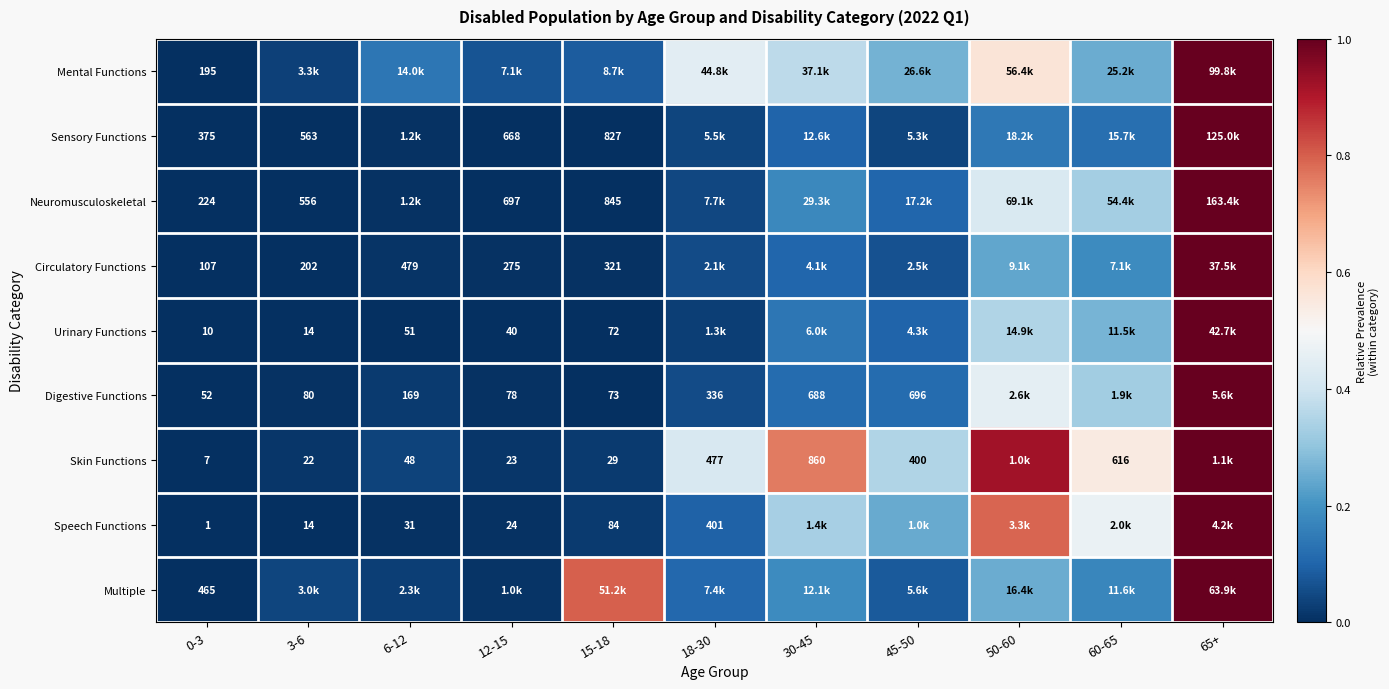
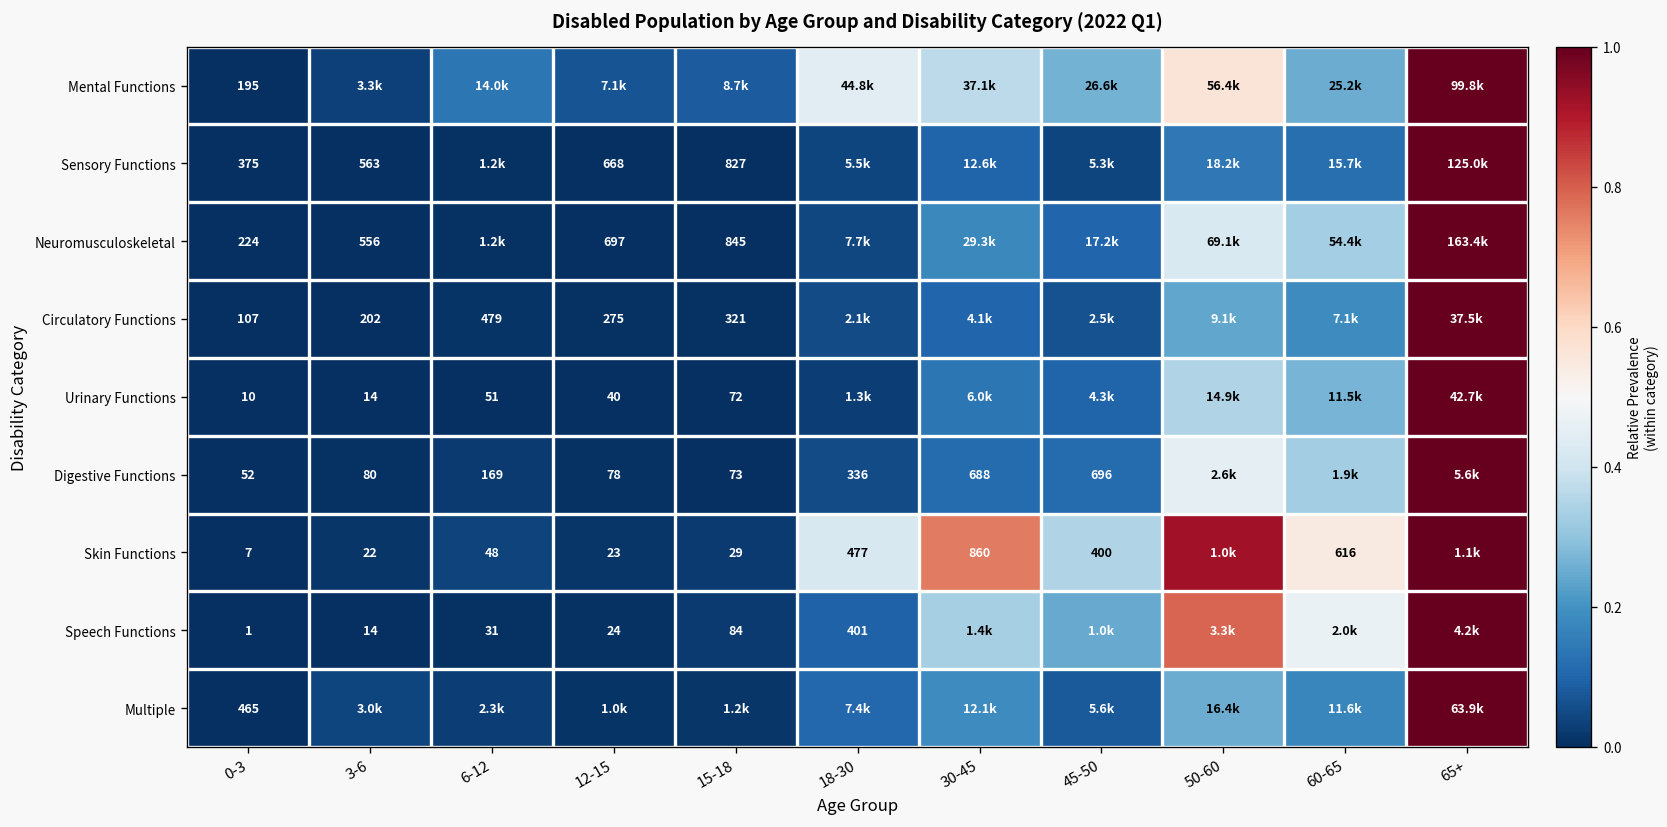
Multiple, 15-18: 51.2k -> 1.2k
